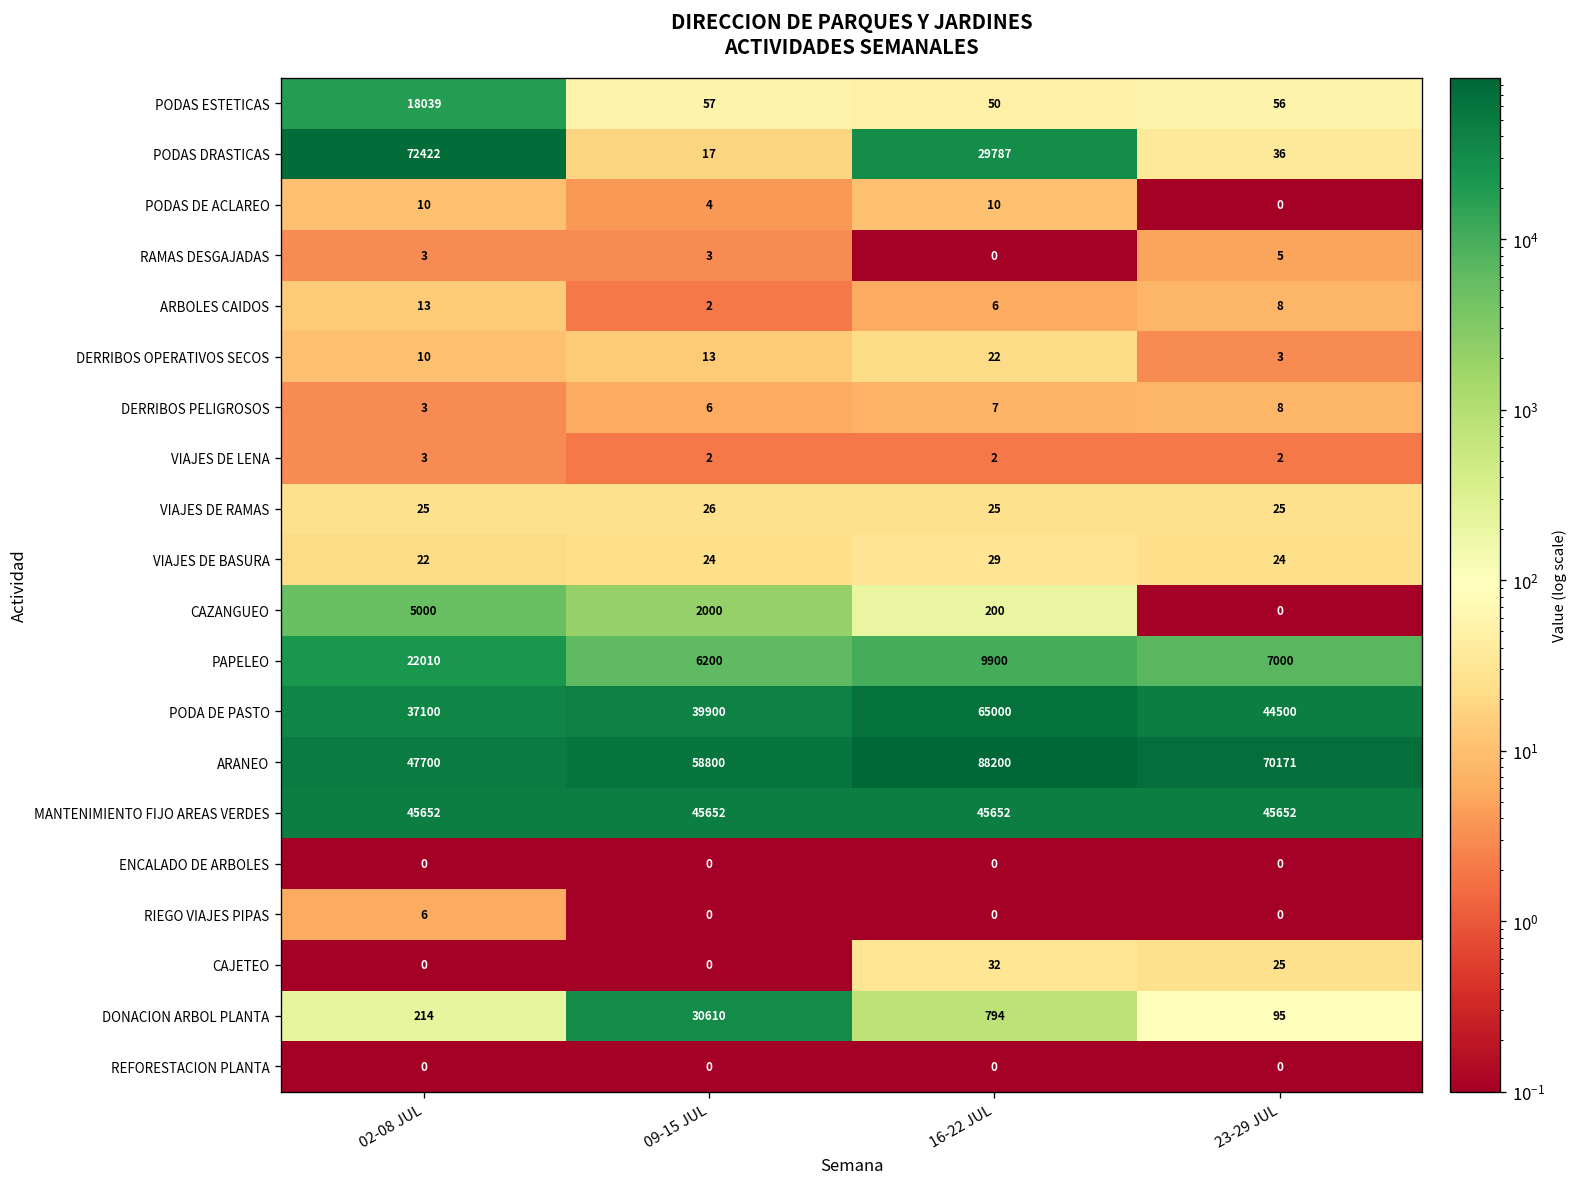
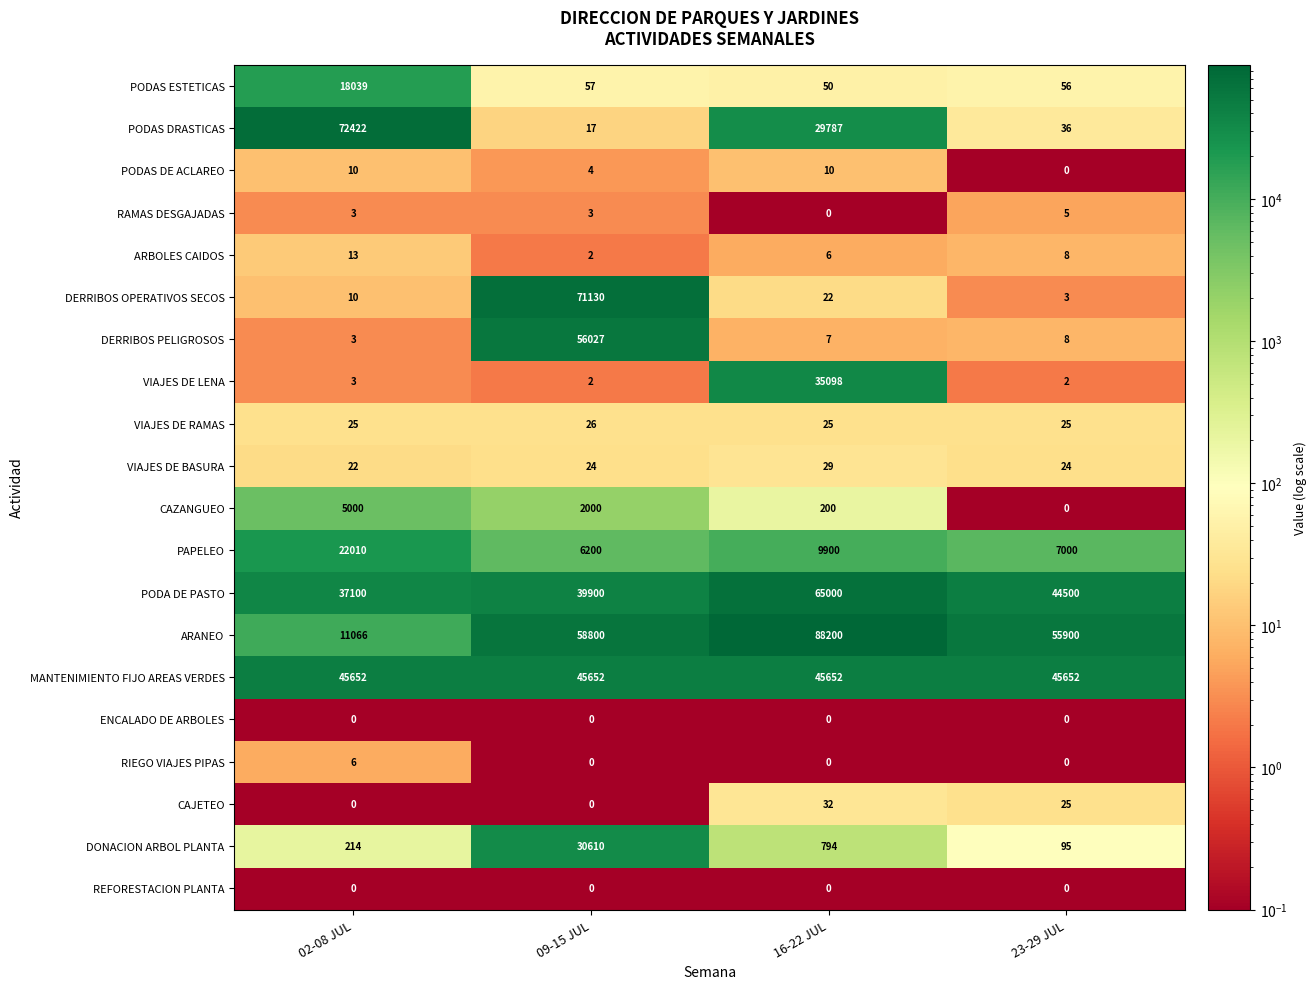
DERRIBOS OPERATIVOS SECOS, 09-15 JUL: 13 -> 71130
DERRIBOS PELIGROSOS, 09-15 JUL: 6 -> 56027
VIAJES DE LENA, 16-22 JUL: 2 -> 35098
ARANEO, 02-08 JUL: 47700 -> 11066
ARANEO, 23-29 JUL: 70171 -> 55900
